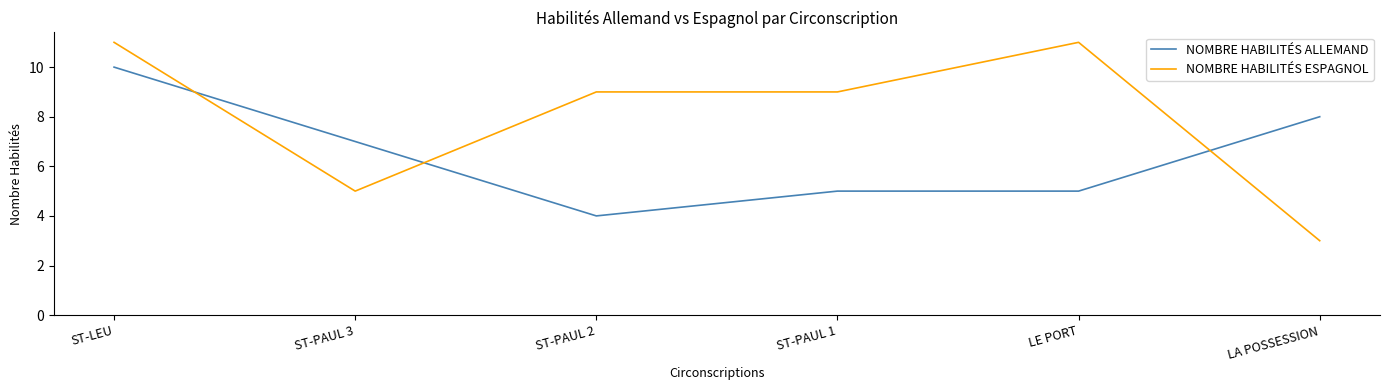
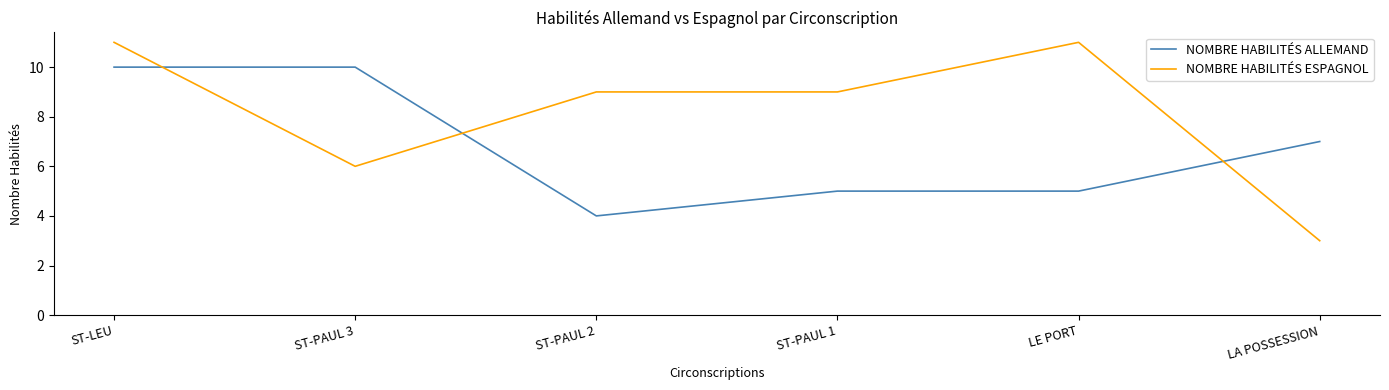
NOMBRE HABILITÉS ALLEMAND, ST-PAUL 3: 7 -> 10
NOMBRE HABILITÉS ESPAGNOL, ST-PAUL 3: 5 -> 6
NOMBRE HABILITÉS ALLEMAND, LA POSSESSION: 8 -> 7
